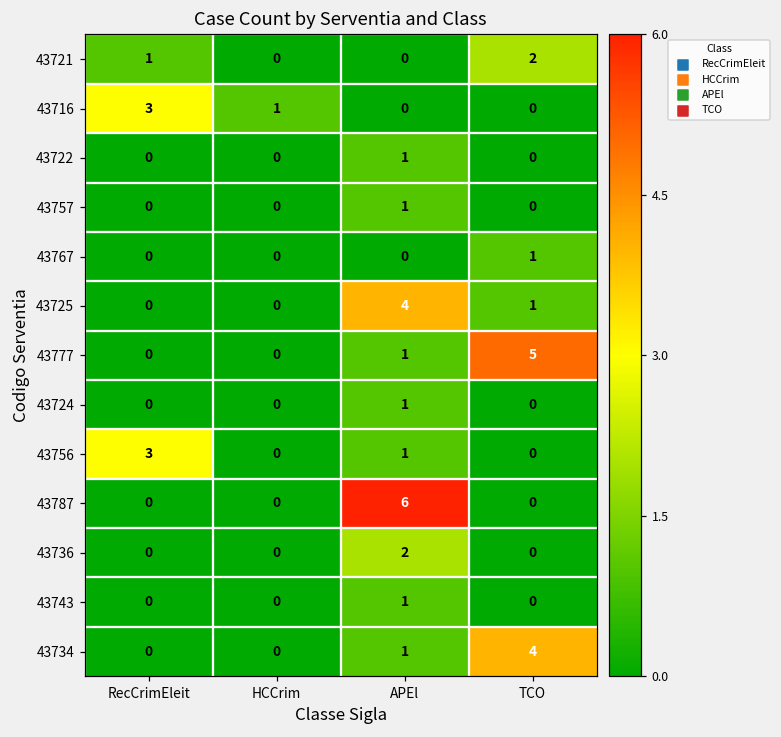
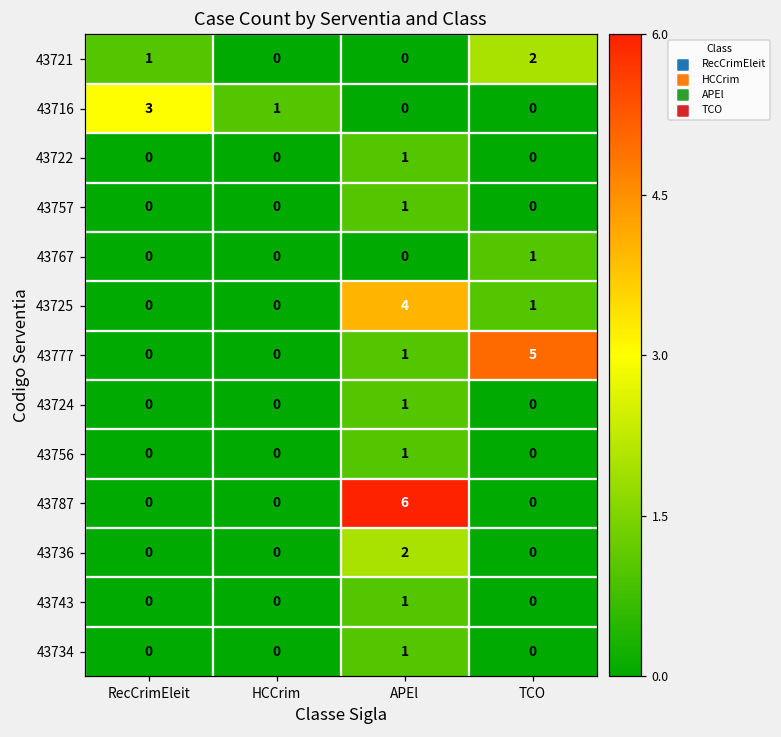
43756, RecCrimEleit: 3 -> 0
43734, TCO: 4 -> 0
